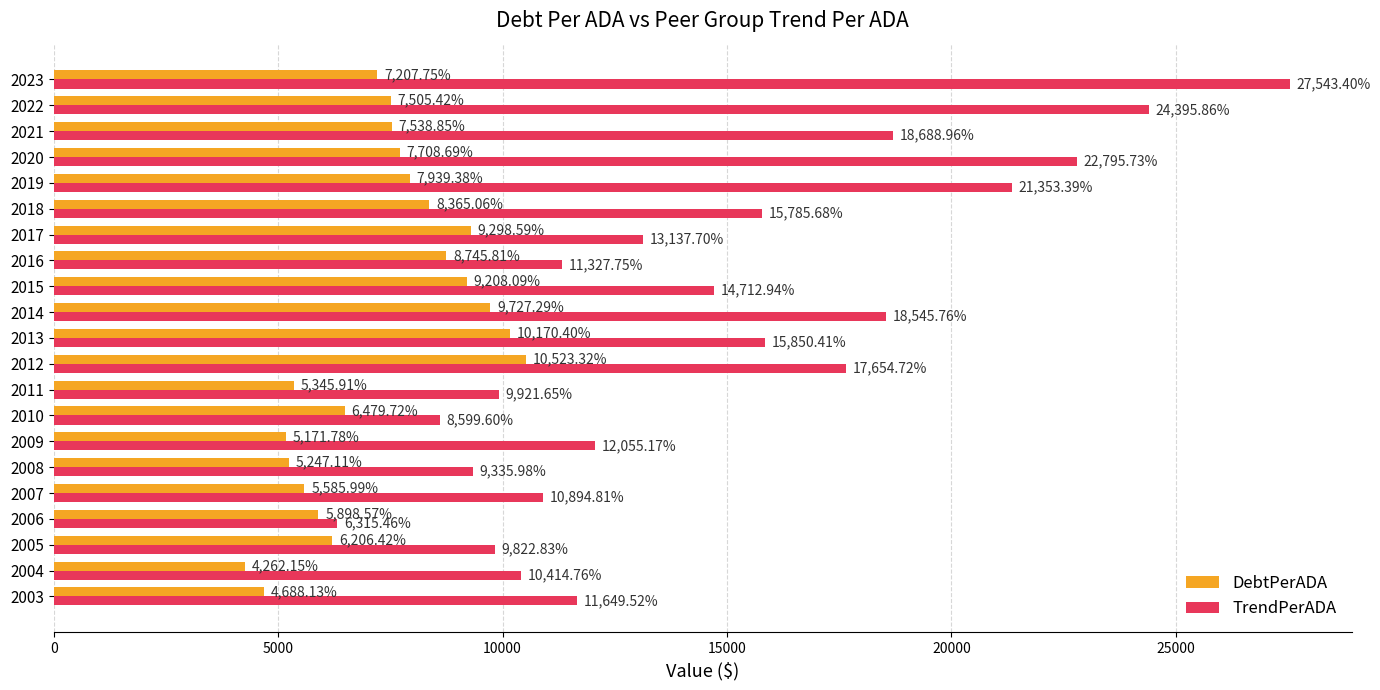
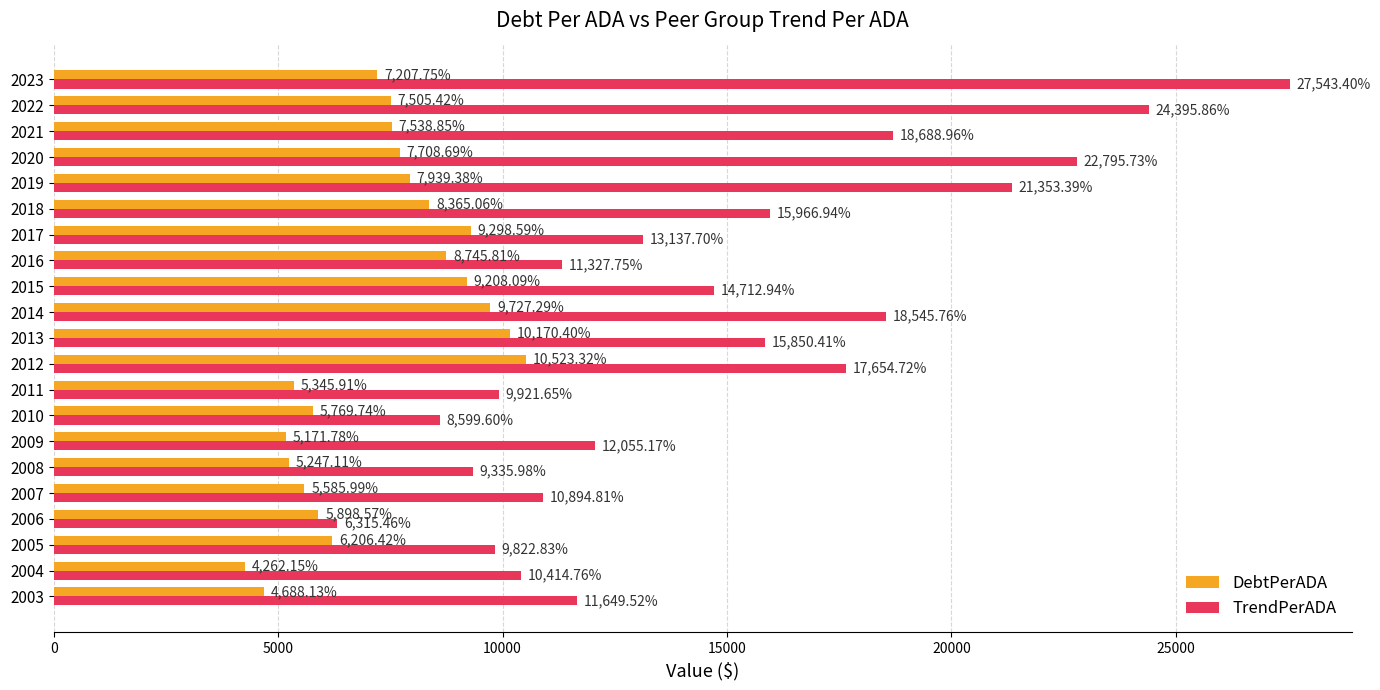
TrendPerADA, 2018: 15,785.68% -> 15,966.94%
DebtPerADA, 2010: 6,479.72% -> 5,769.74%
